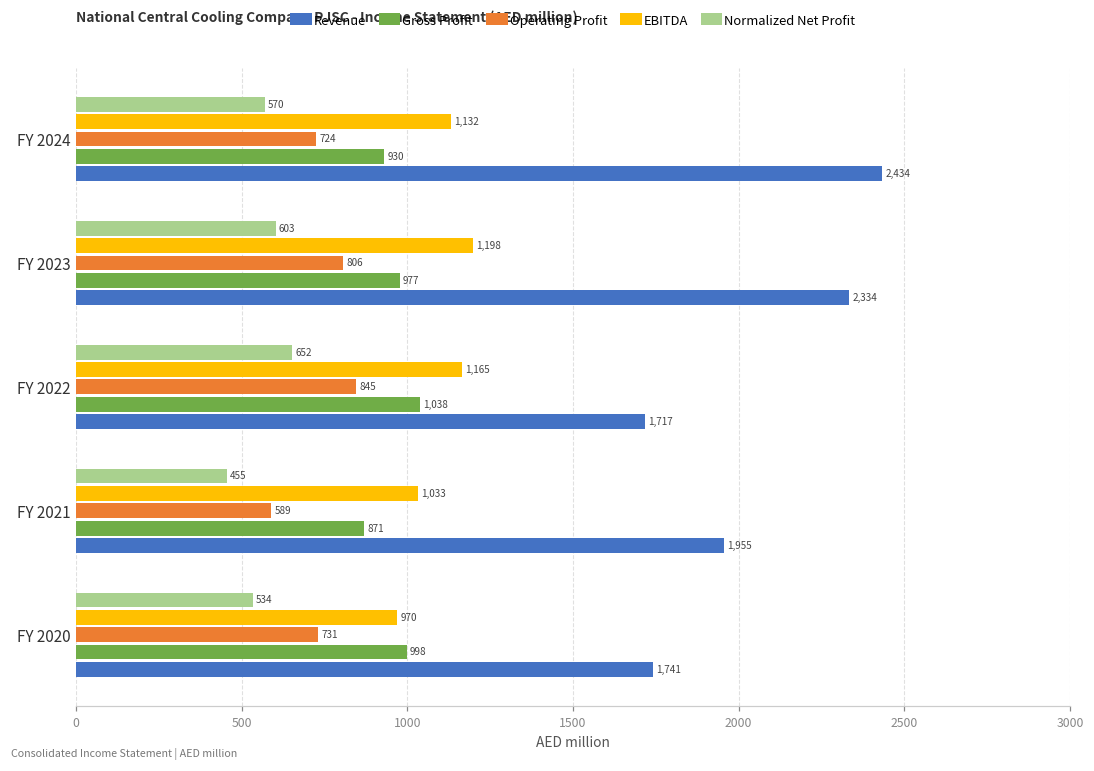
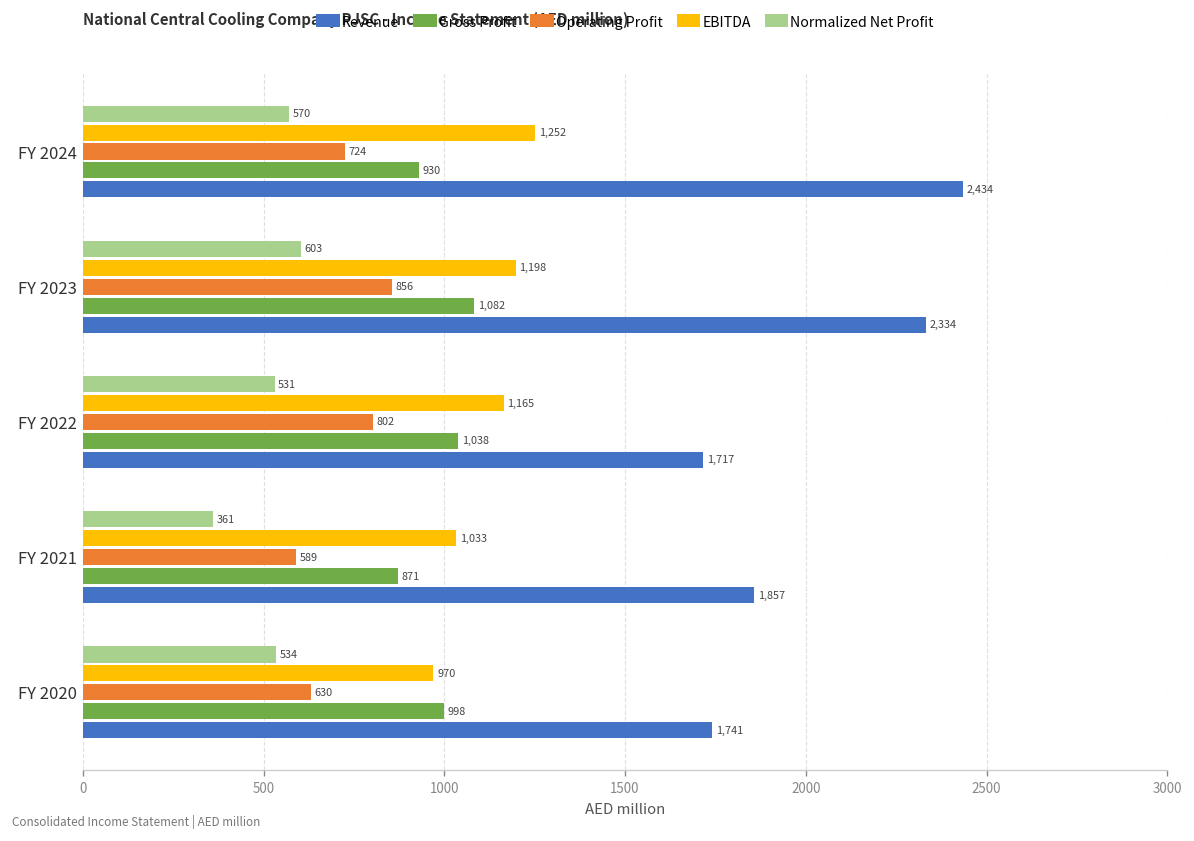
EBITDA, FY 2024: 1,132 -> 1,252
Operating Profit, FY 2023: 806 -> 856
Gross Profit, FY 2023: 977 -> 1,082
Normalized Net Profit, FY 2022: 652 -> 531
Operating Profit, FY 2022: 845 -> 802
Normalized Net Profit, FY 2021: 455 -> 361
Revenue, FY 2021: 1,955 -> 1,857
Operating Profit, FY 2020: 731 -> 630
